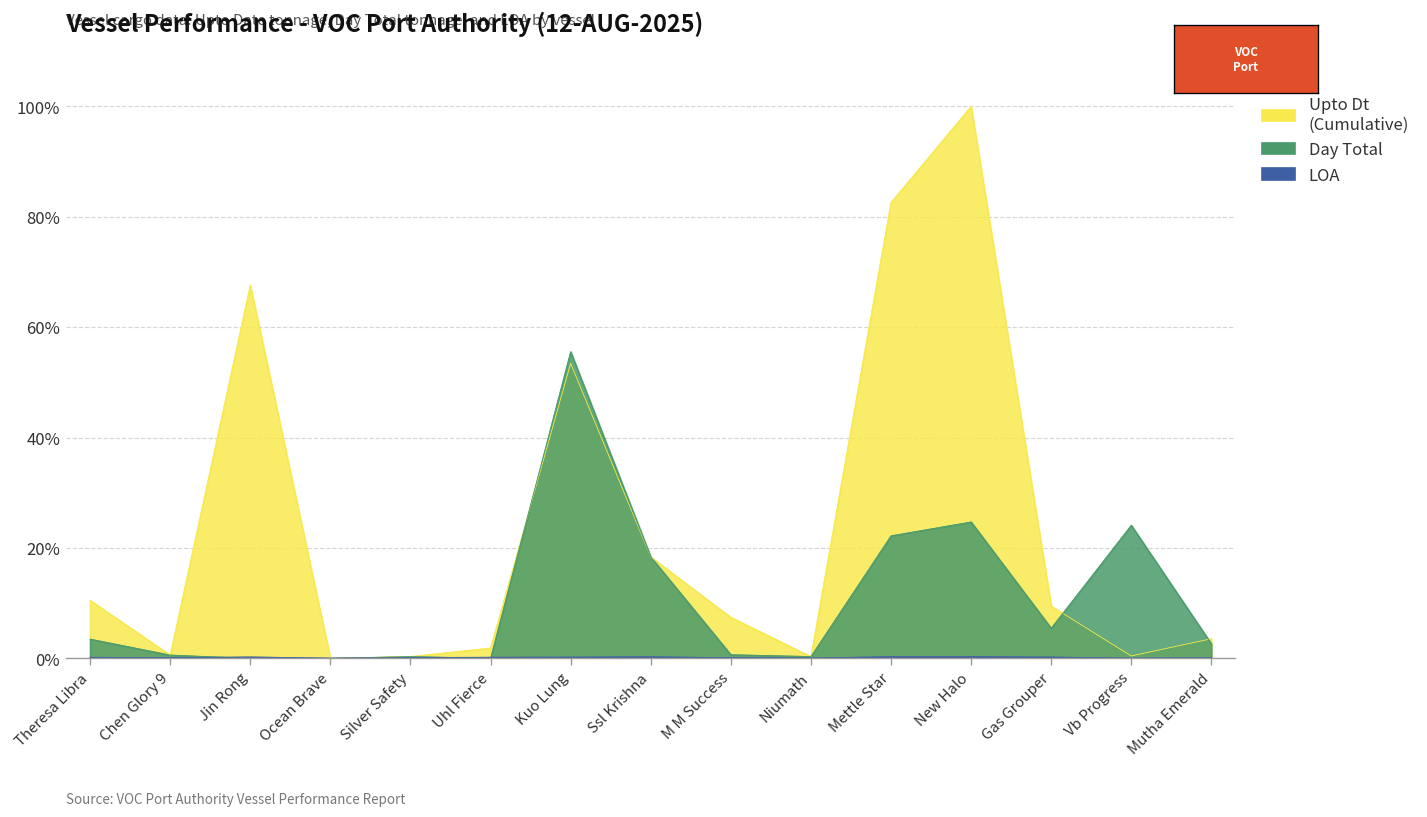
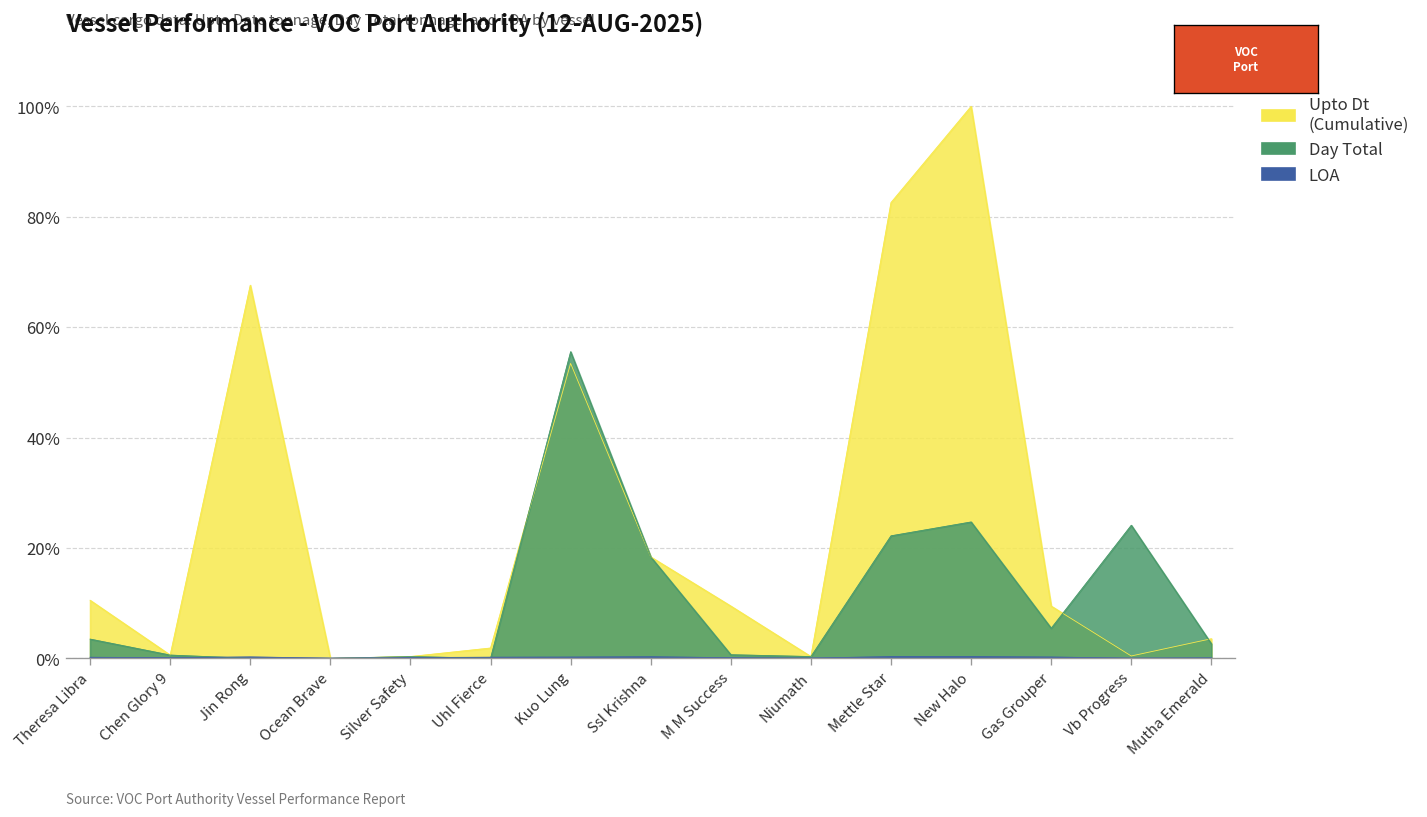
Upto Dt (Cumulative), M M Success: 7% -> 9%
